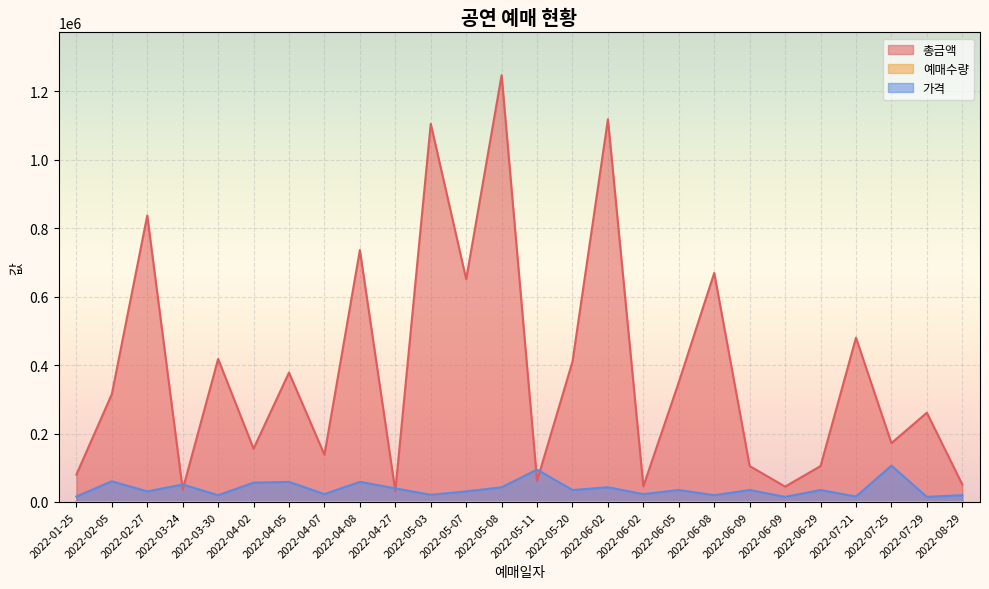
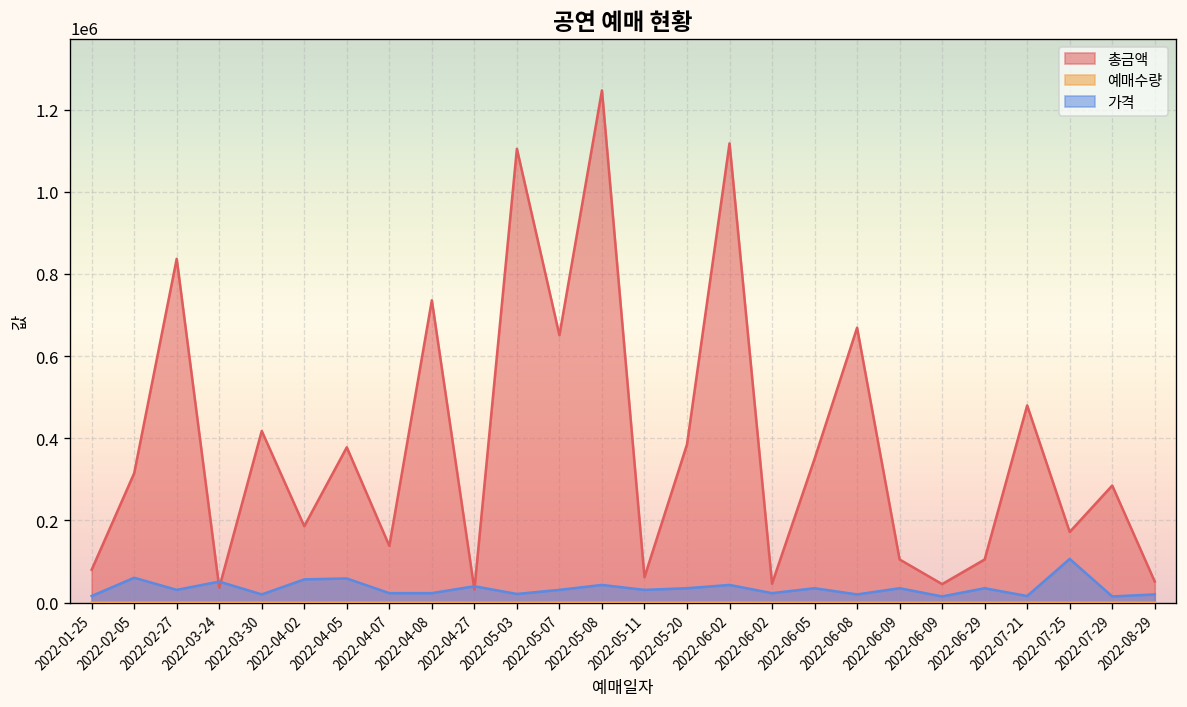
총금액, 2022-04-02: 160000 -> 190000
가격, 2022-04-08: 60000 -> 20000
가격, 2022-05-11: 90000 -> 30000
총금액, 2022-05-20: 410000 -> 390000
총금액, 2022-07-29: 260000 -> 290000
